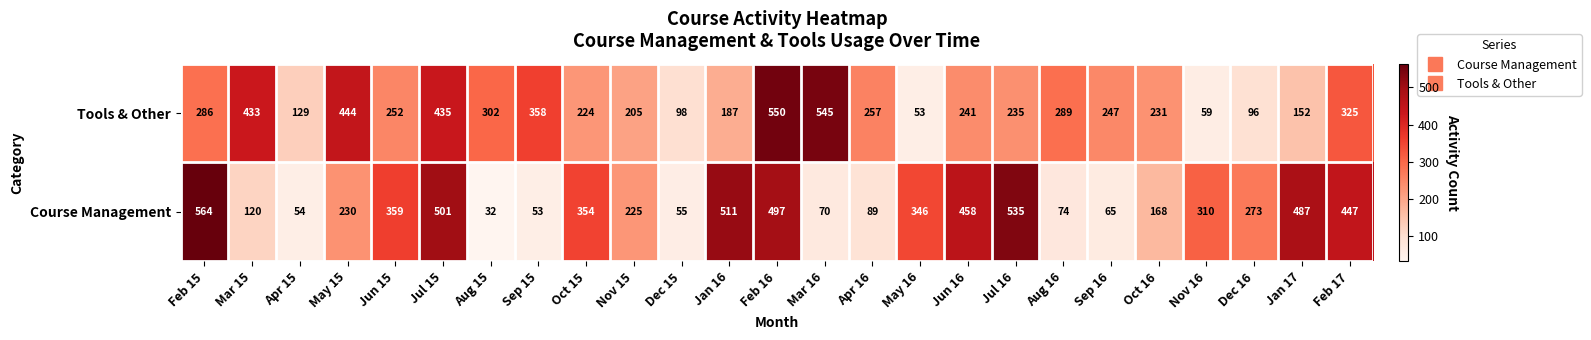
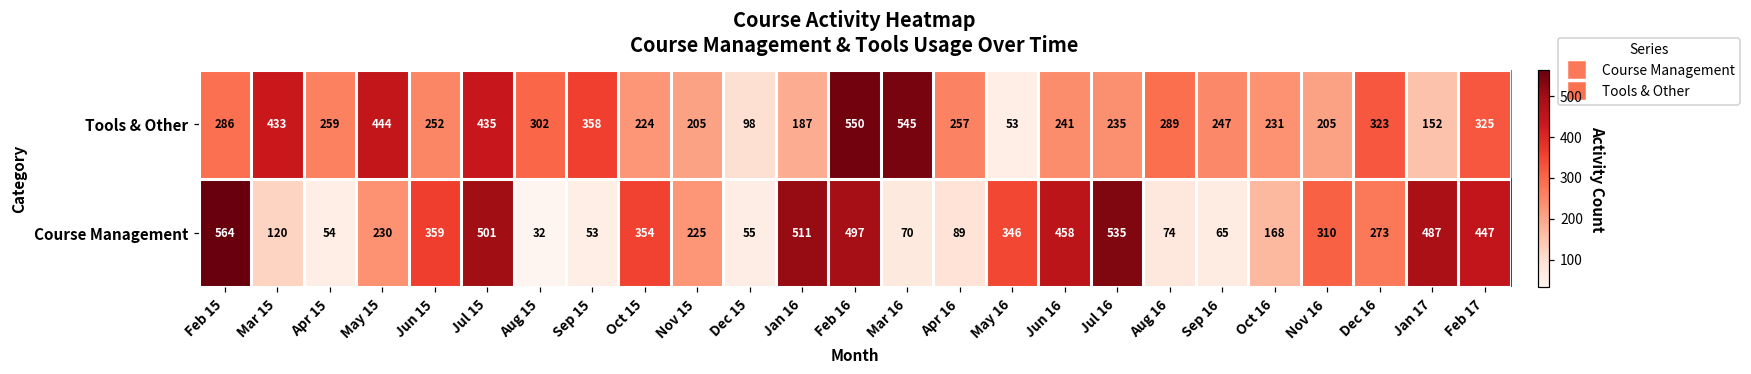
Tools & Other, Apr 15: 129 -> 259
Tools & Other, Nov 16: 59 -> 205
Tools & Other, Dec 16: 96 -> 323
